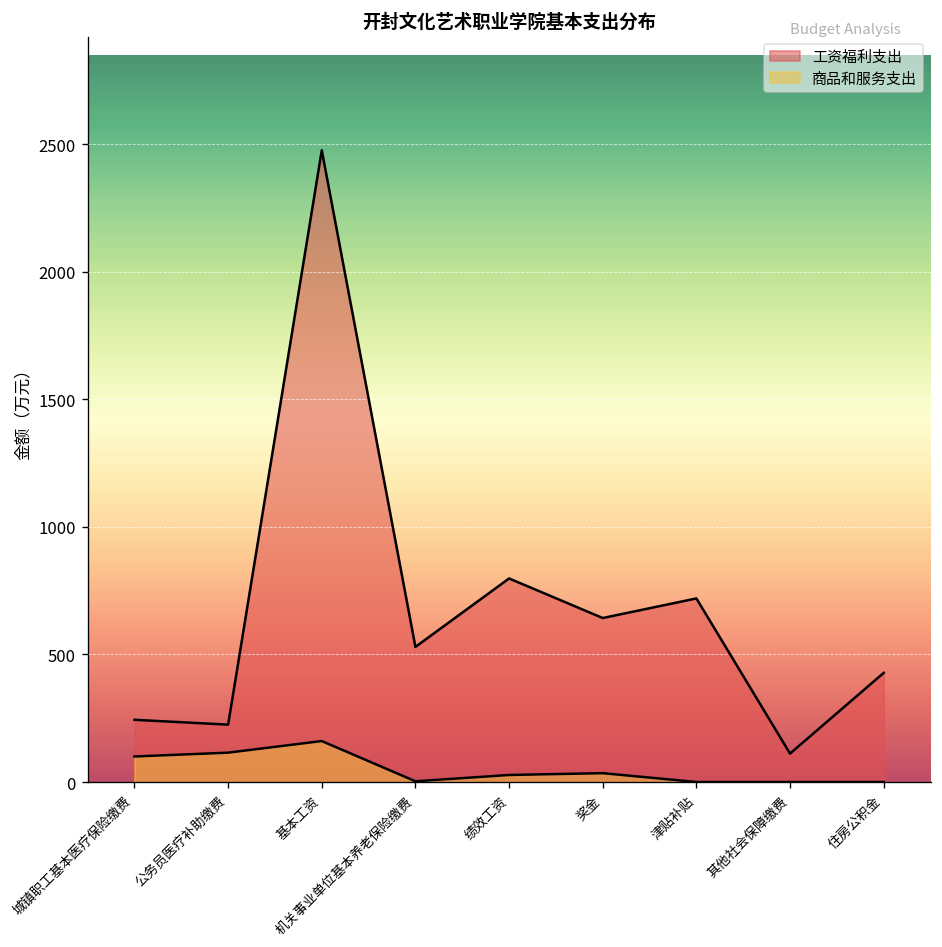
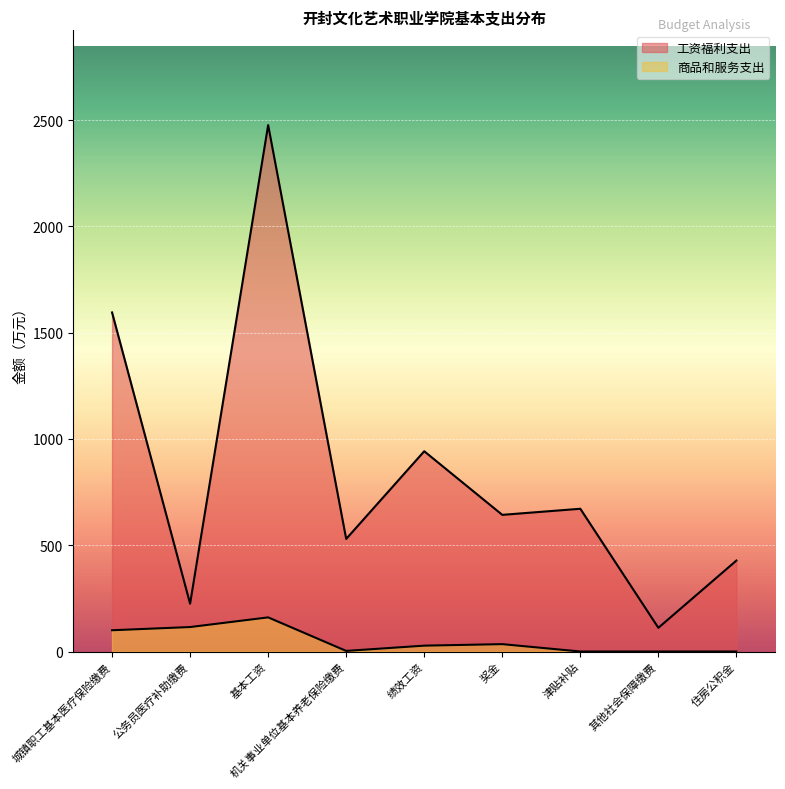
工资福利支出, 城镇职工基本医疗保险缴费: 240 -> 1600
工资福利支出, 绩效工资: 800 -> 940
工资福利支出, 津贴补贴: 720 -> 670
